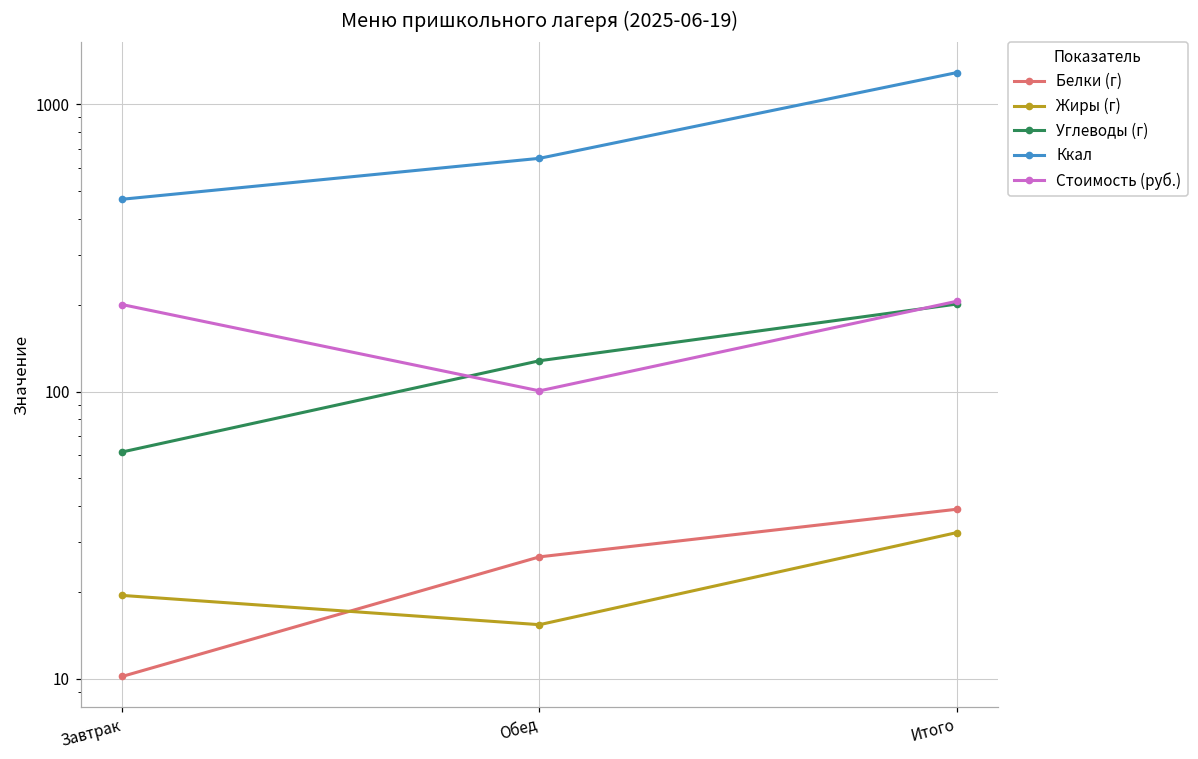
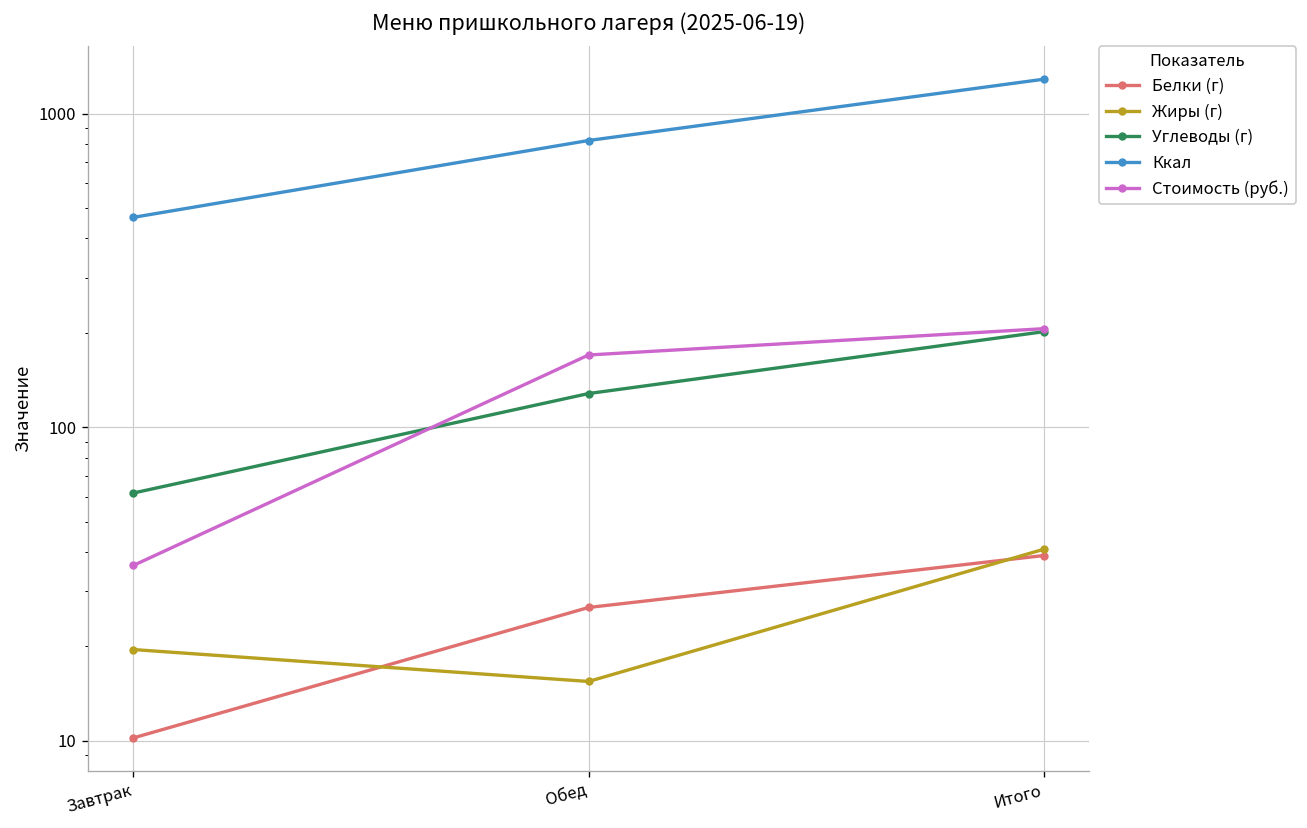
Стоимость (руб.), Завтрак: 200 -> 36
Ккал, Обед: 650 -> 820
Стоимость (руб.), Обед: 101 -> 170
Жиры (г), Итого: 32 -> 41
